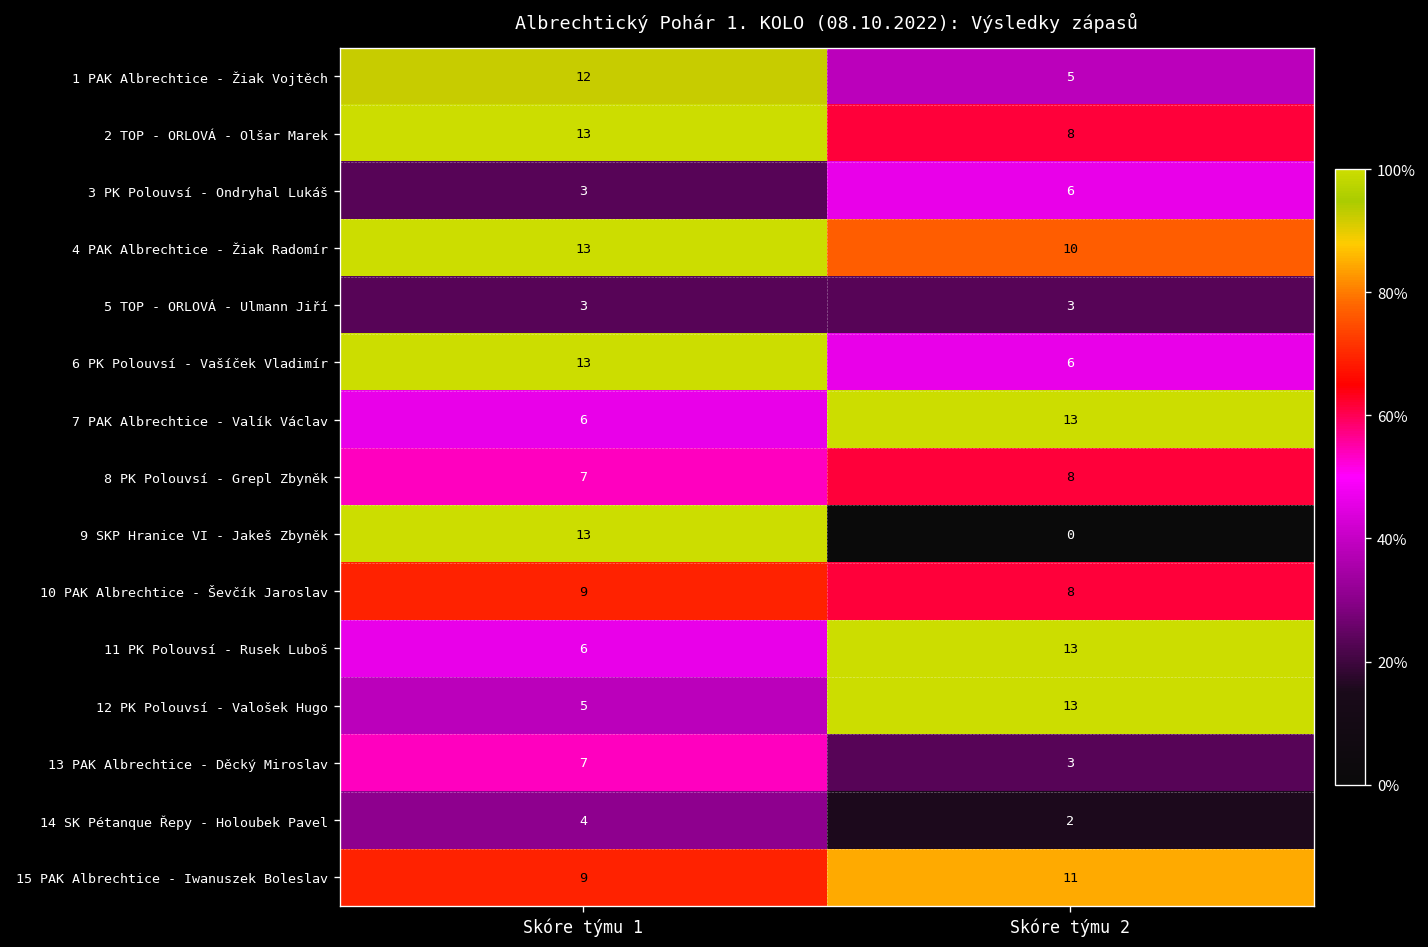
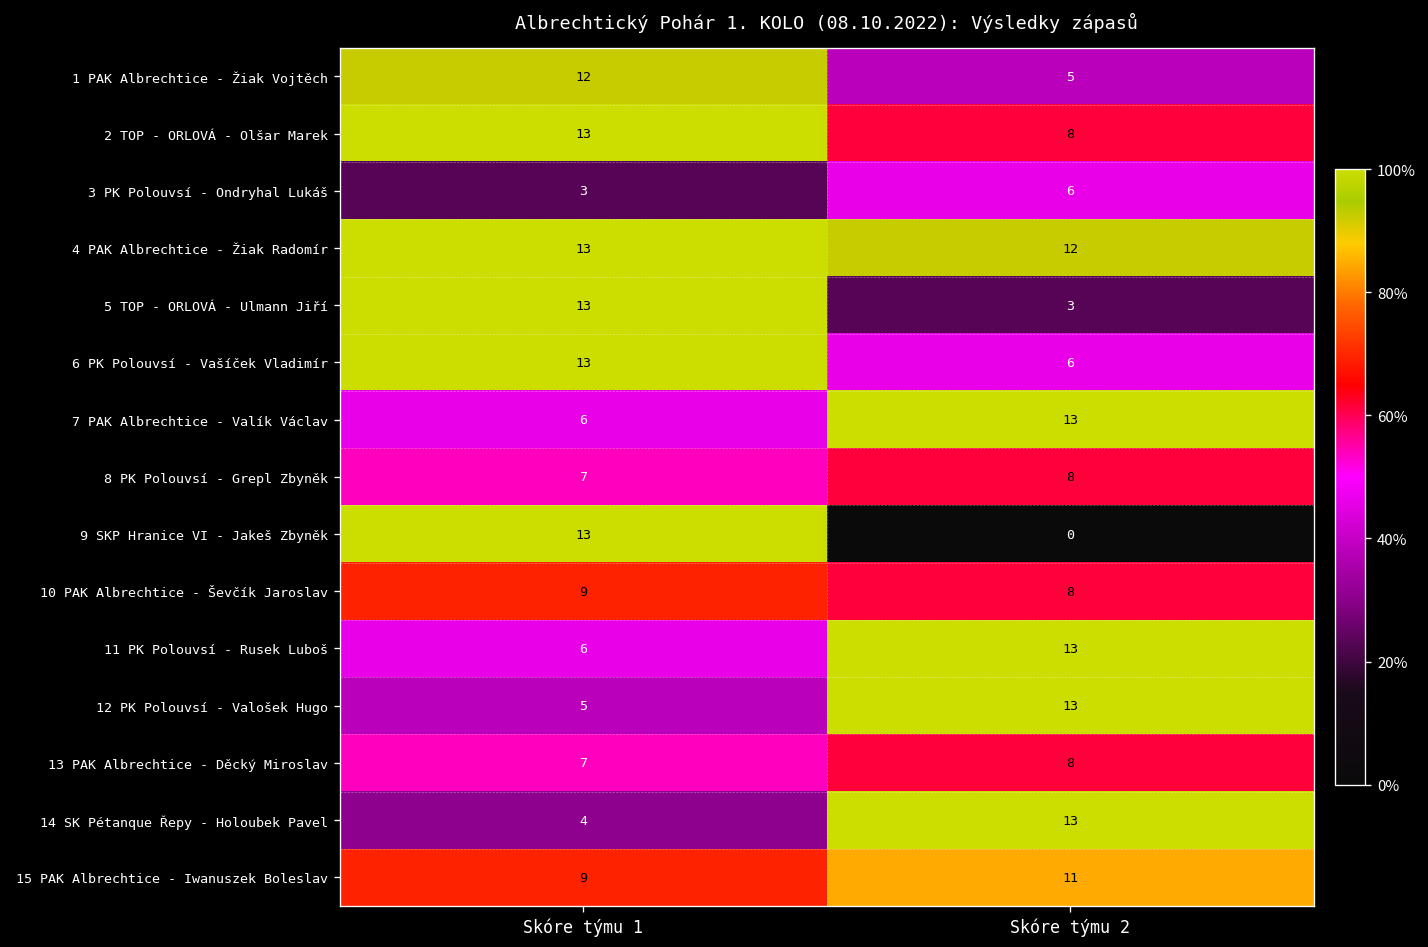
4 PAK Albrechtice - Žiak Radomír, Skóre týmu 2: 10 -> 12
5 TOP - ORLOVÁ - Ulmann Jiří, Skóre týmu 1: 3 -> 13
13 PAK Albrechtice - Děcký Miroslav, Skóre týmu 2: 3 -> 8
14 SK Pétanque Řepy - Holoubek Pavel, Skóre týmu 2: 2 -> 13
